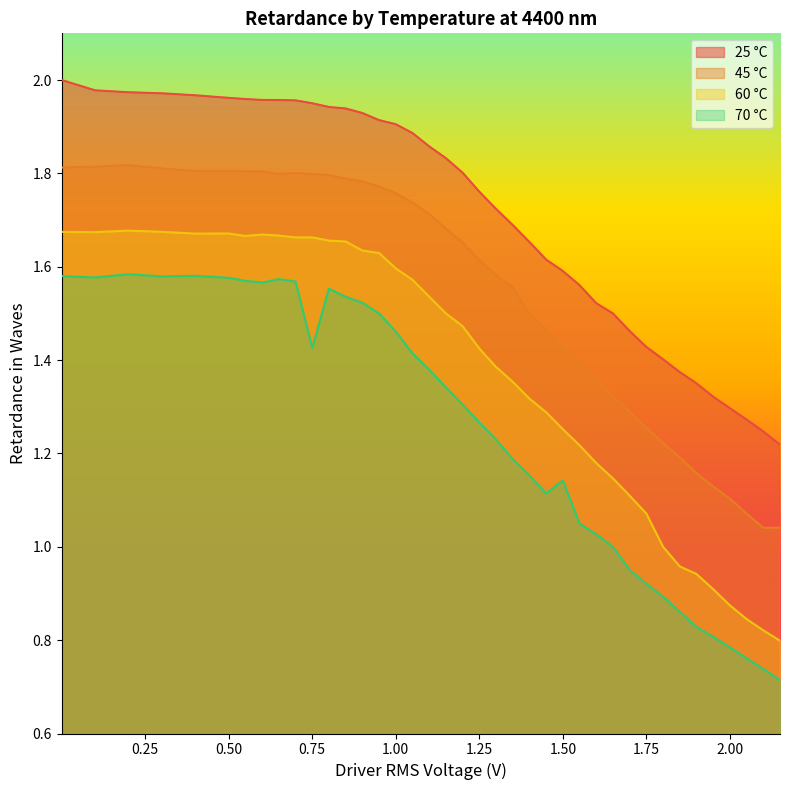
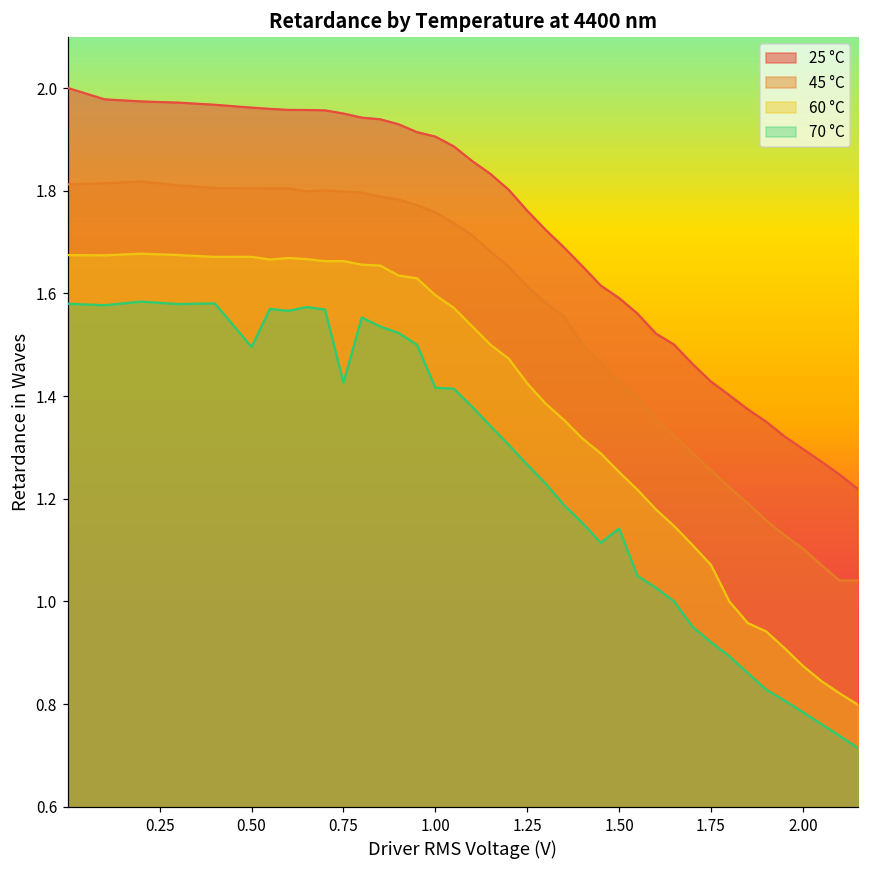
70 °C, 0.50: 1.58 -> 1.50
70 °C, 1.00: 1.46 -> 1.42
